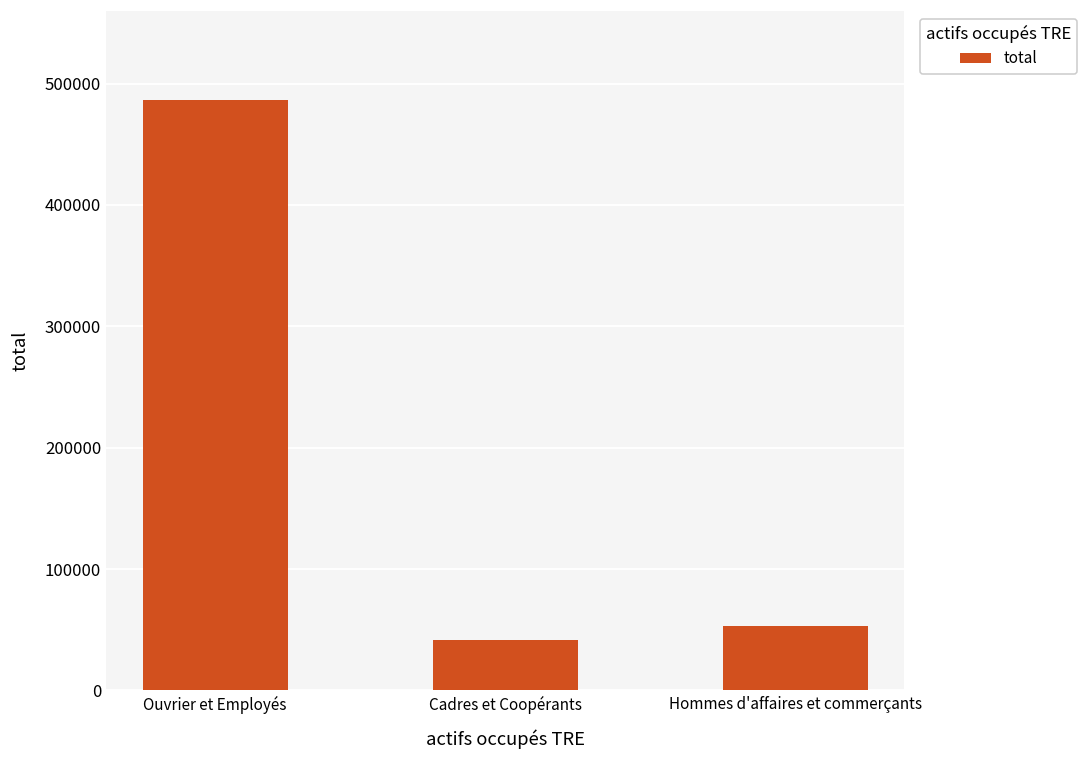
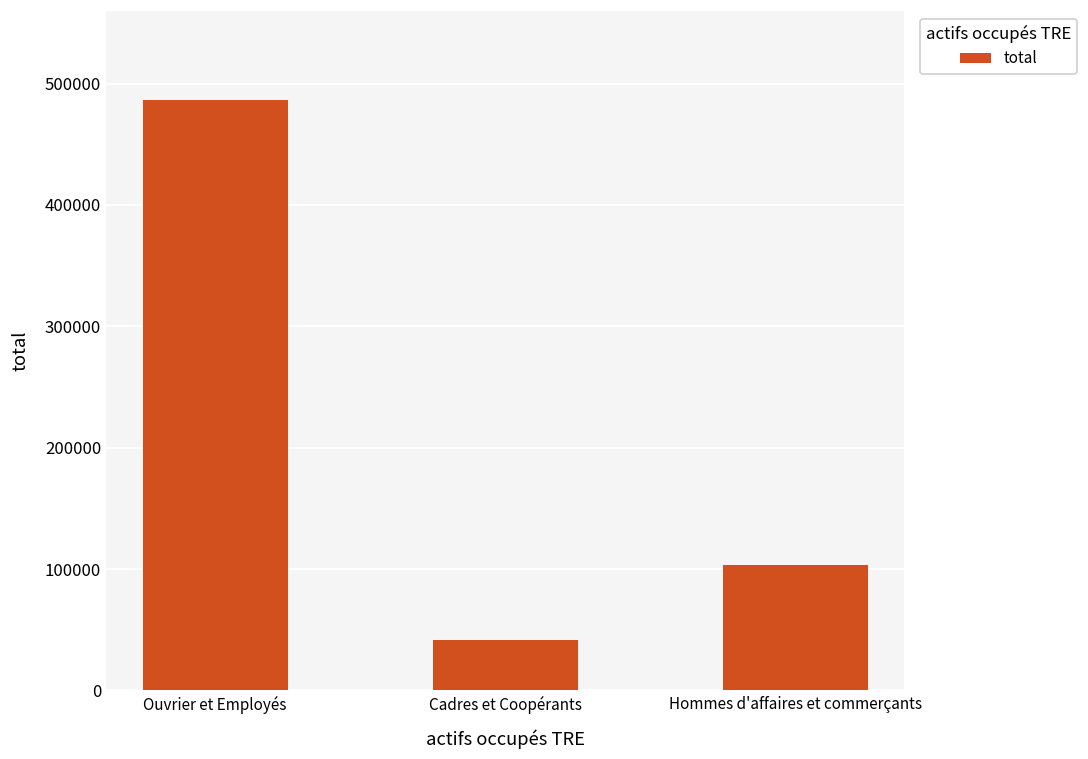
Hommes d'affaires et commerçants: 53000 -> 103000
